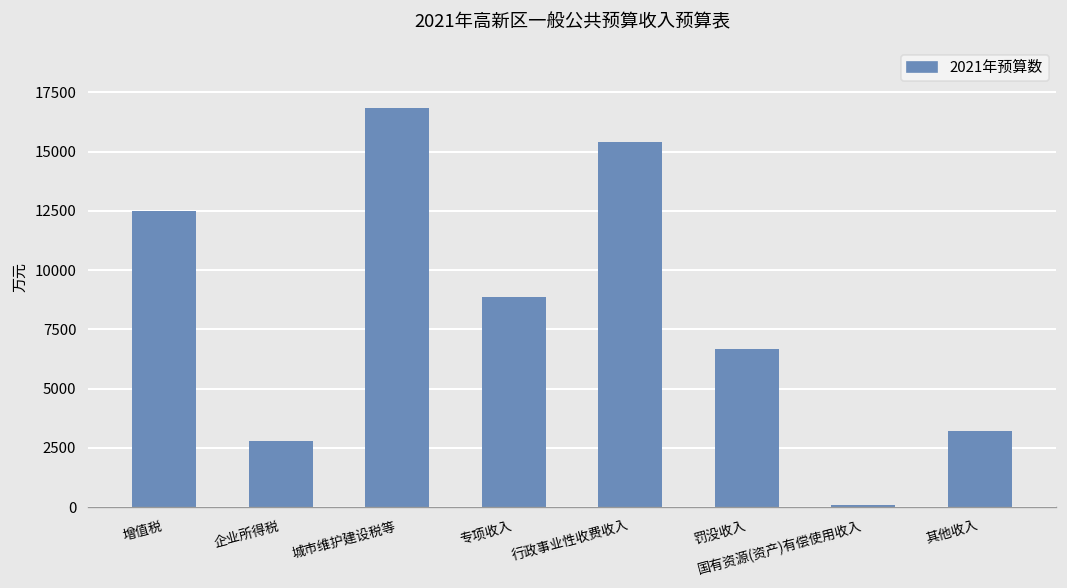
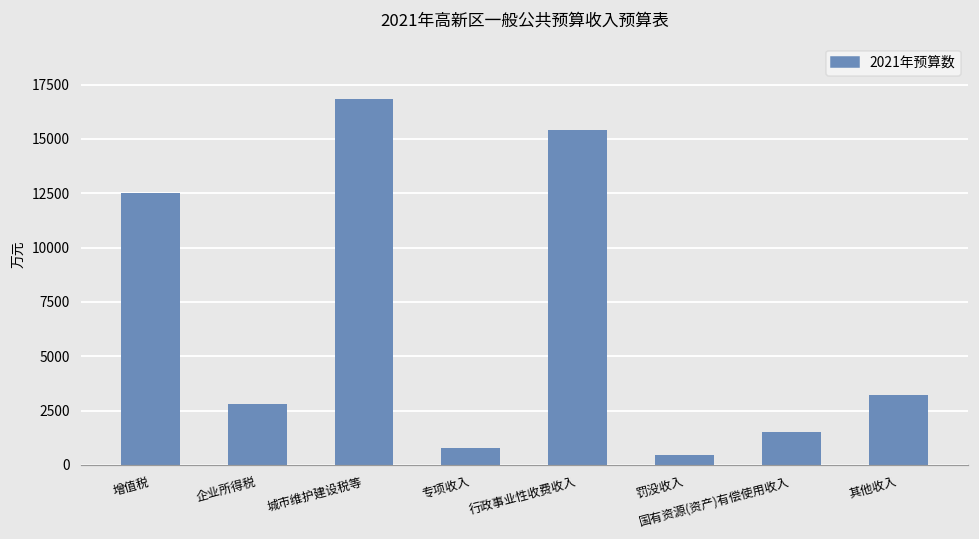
专项收入: 8800 -> 800
罚没收入: 6700 -> 500
国有资源(资产)有偿使用收入: 100 -> 1500
